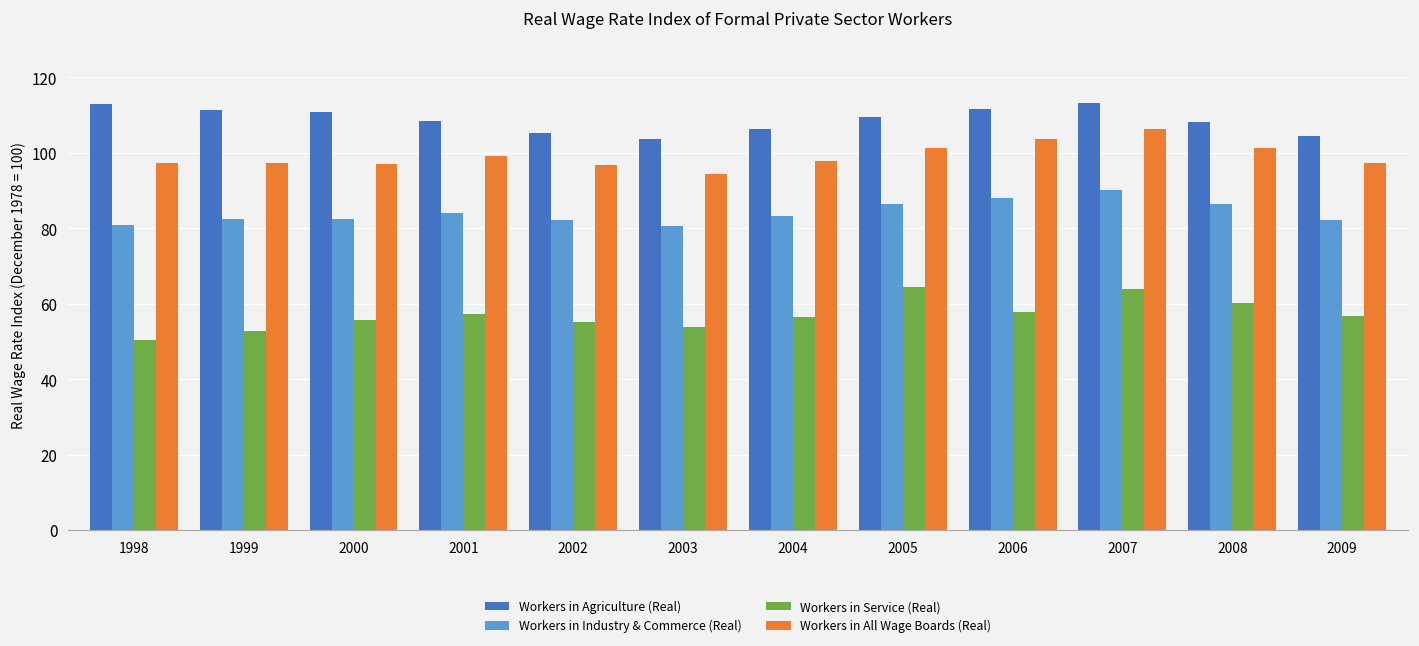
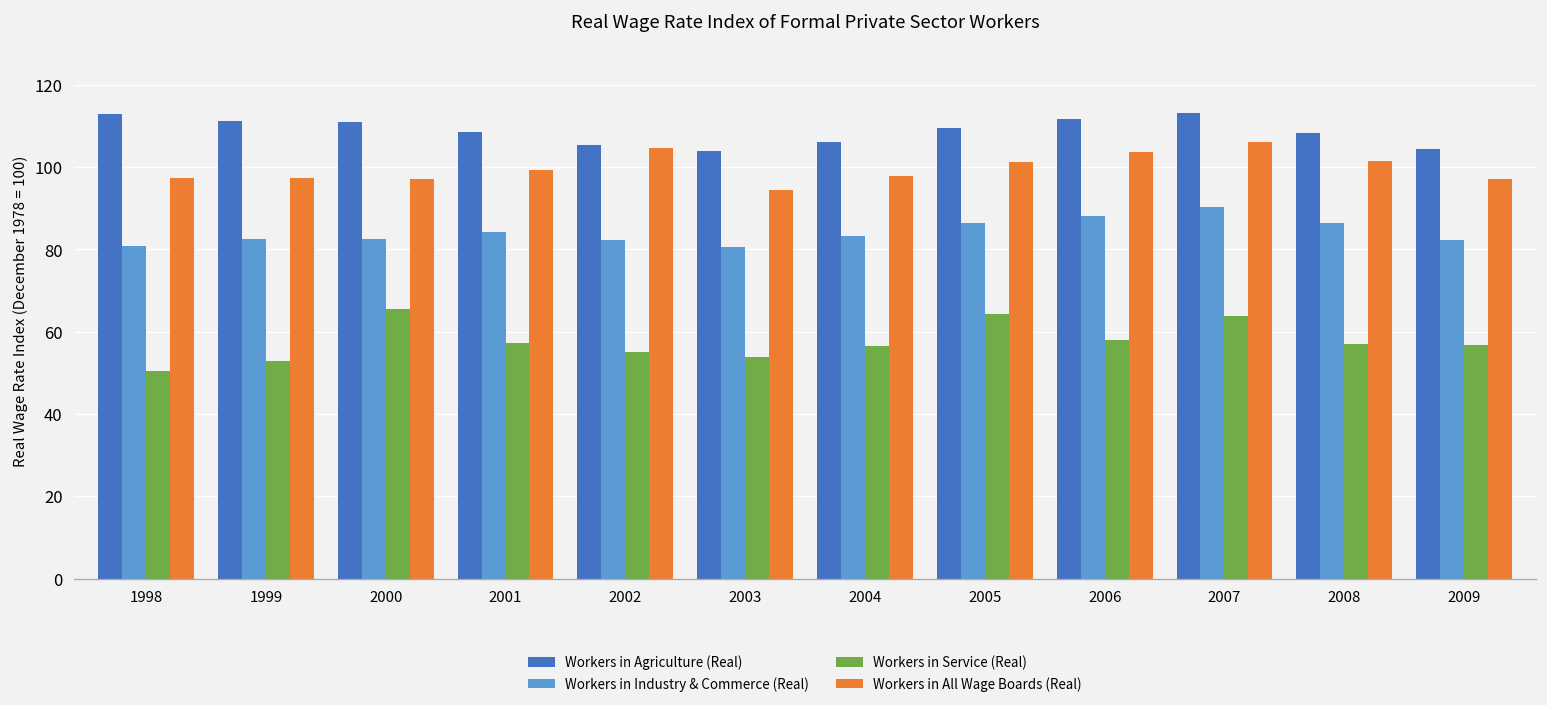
Workers in Service (Real), 2000: 56 -> 65
Workers in All Wage Boards (Real), 2002: 97 -> 105
Workers in Service (Real), 2008: 60 -> 57
